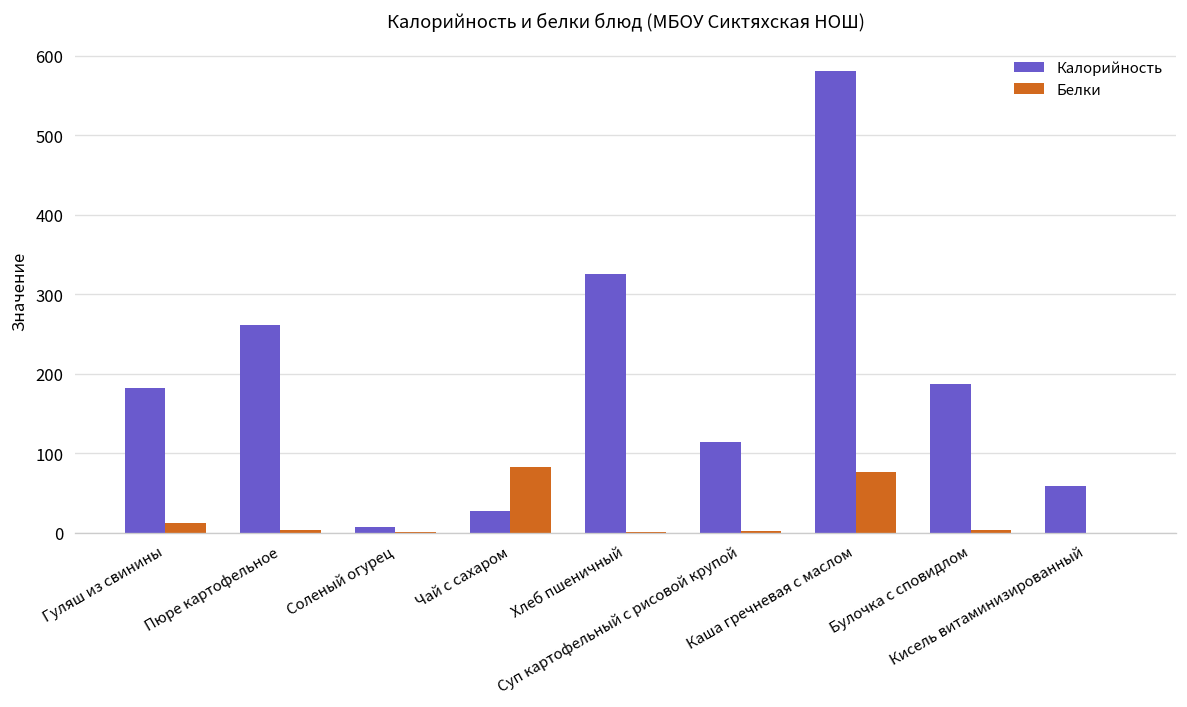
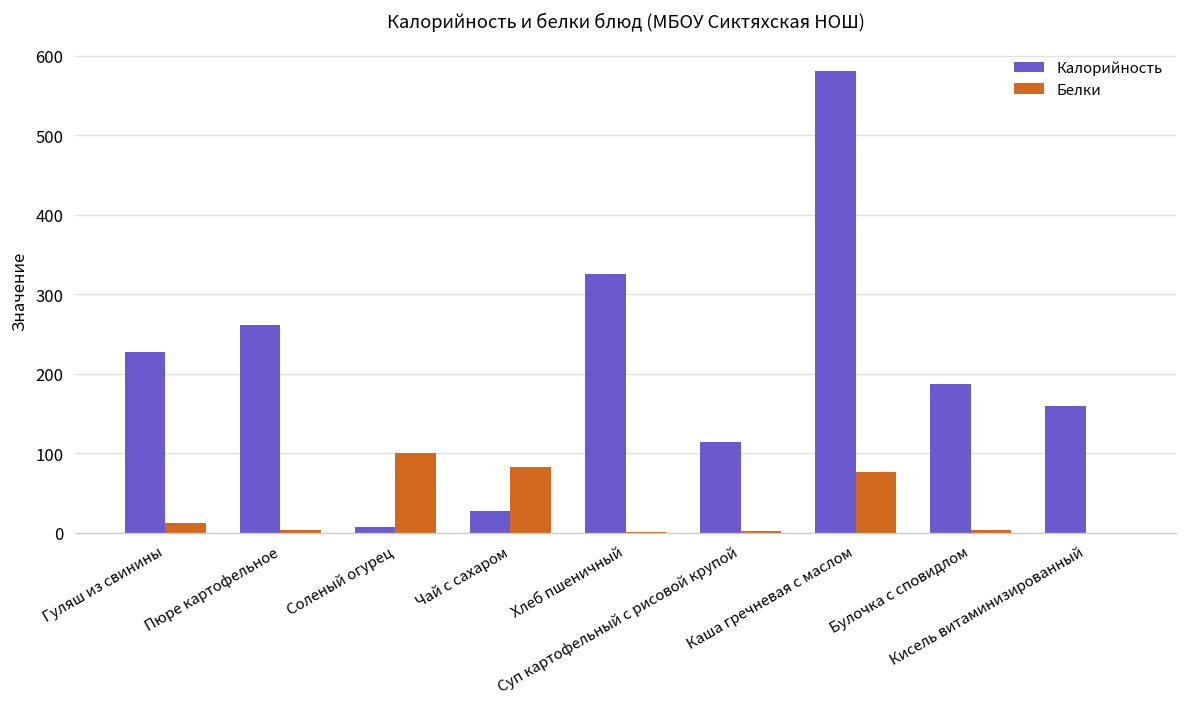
Калорийность, Гуляш из свинины: 180 -> 230
Белки, Соленый огурец: 0 -> 100
Калорийность, Кисель витаминизированный: 60 -> 160
